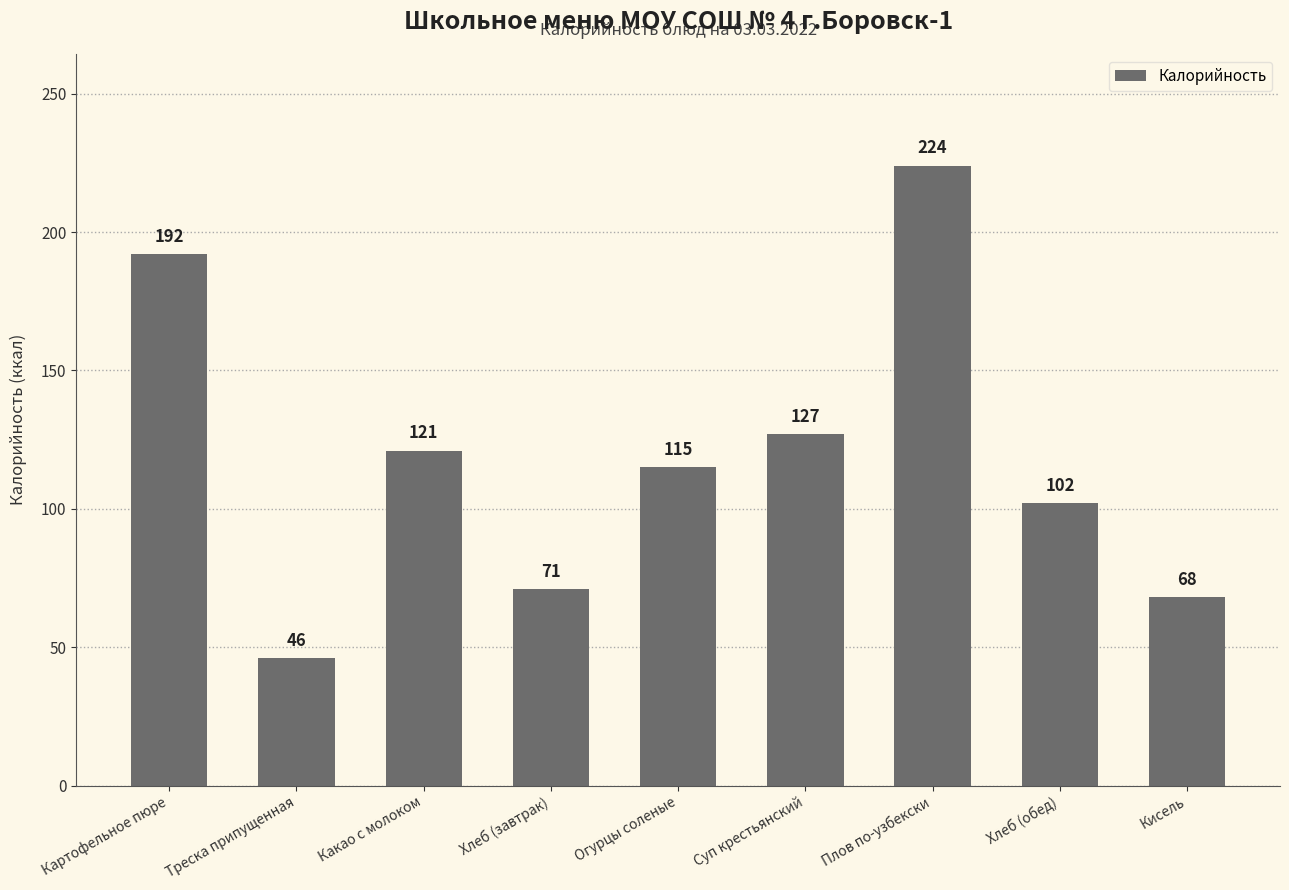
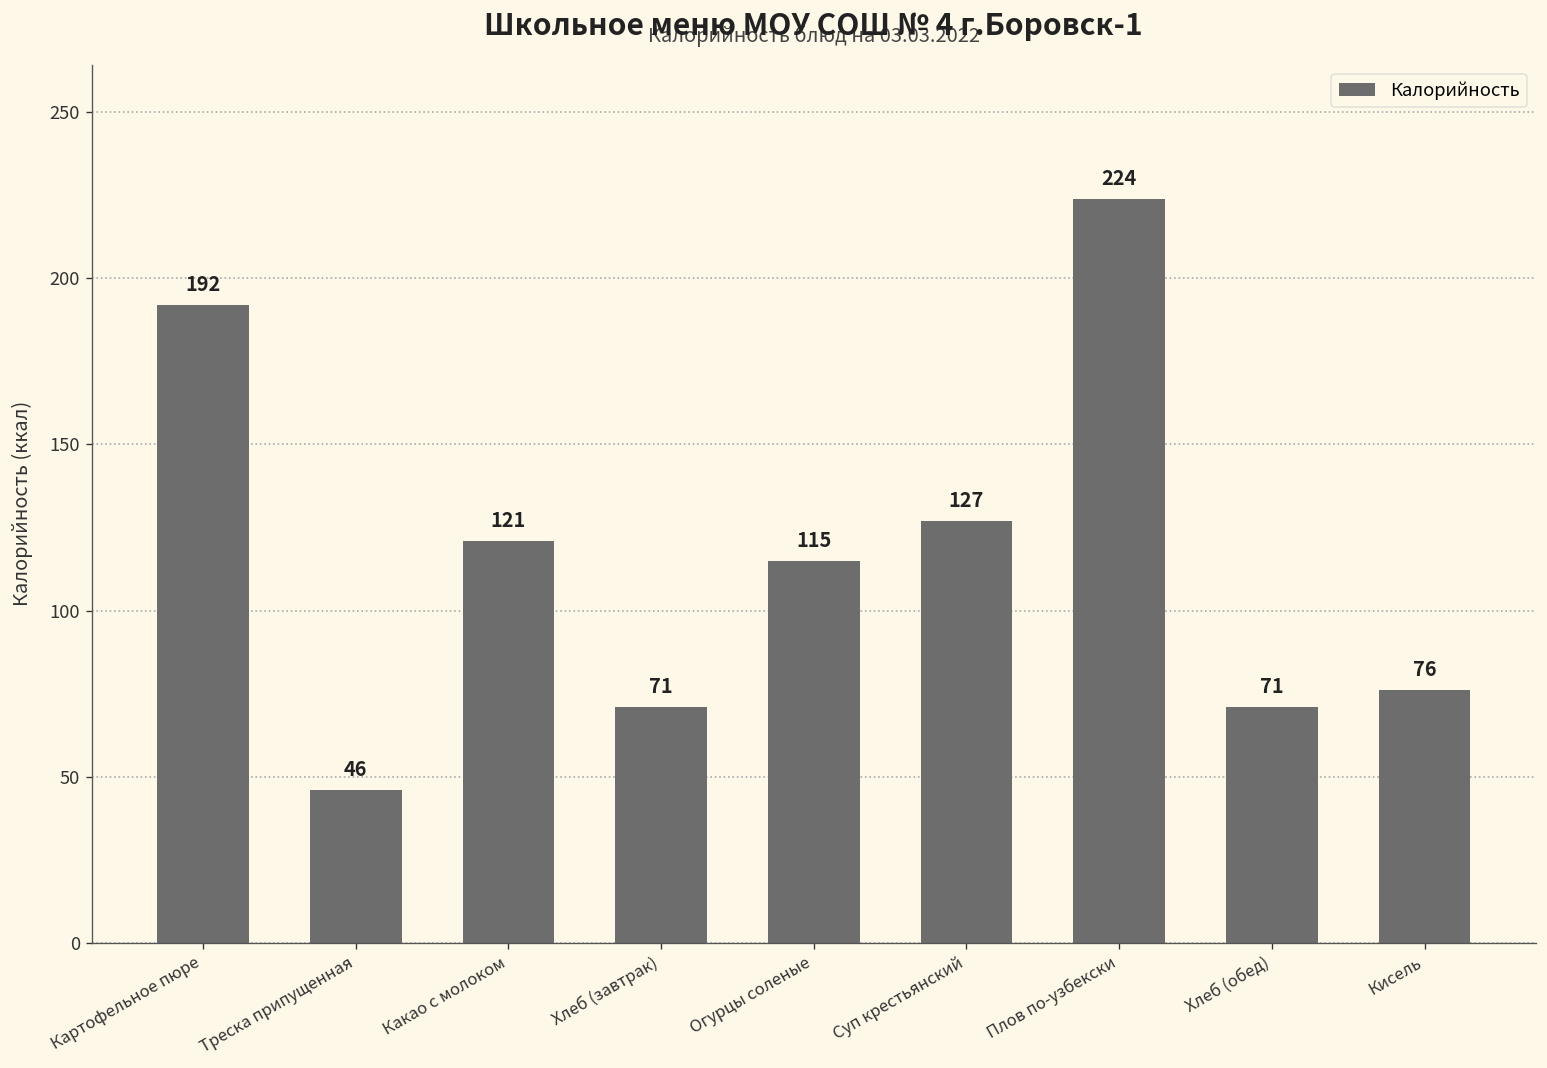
Хлеб (обед): 102 -> 71
Кисель: 68 -> 76
